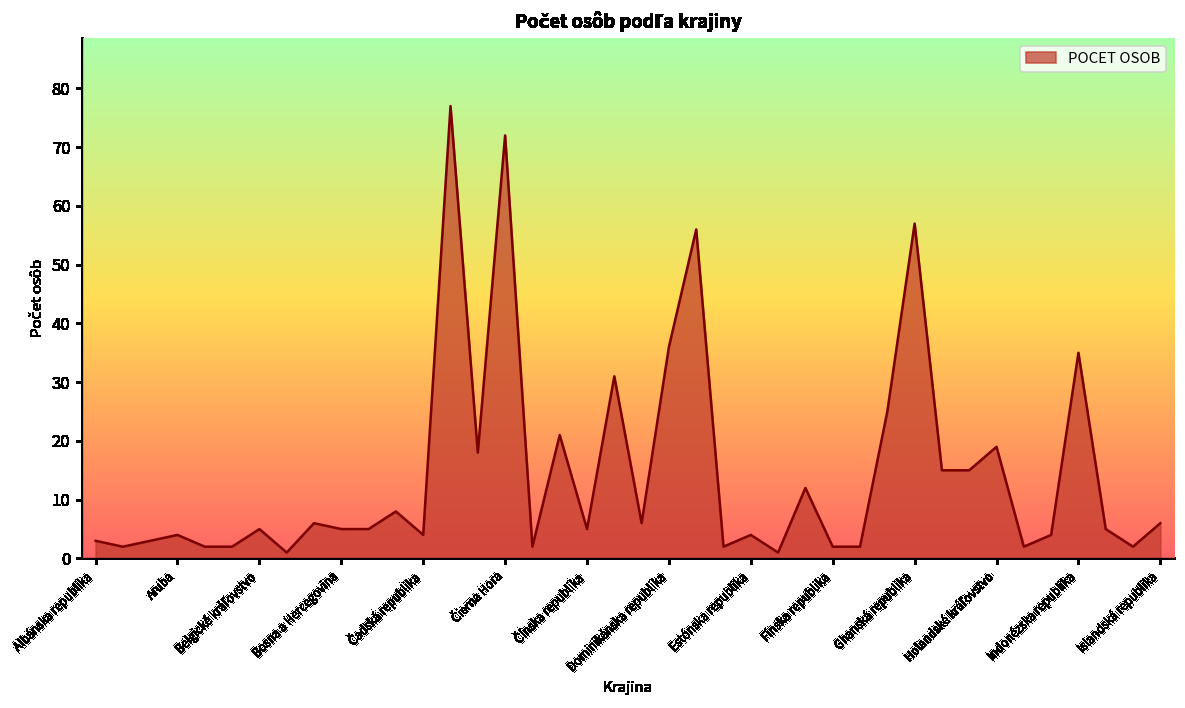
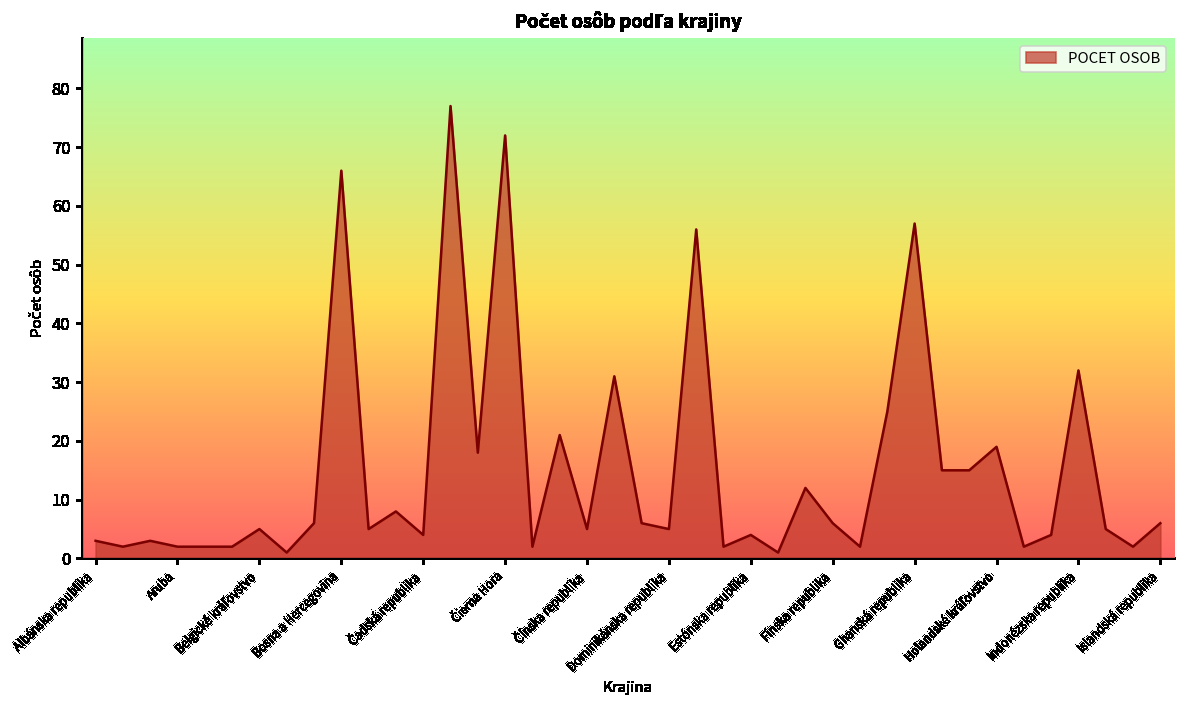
Aruba: 4 -> 2
Bosna a Hercegovina: 5 -> 66
Dominikánska republika: 36 -> 5
Fínska republika: 2 -> 6
Indonézska republika: 35 -> 32
